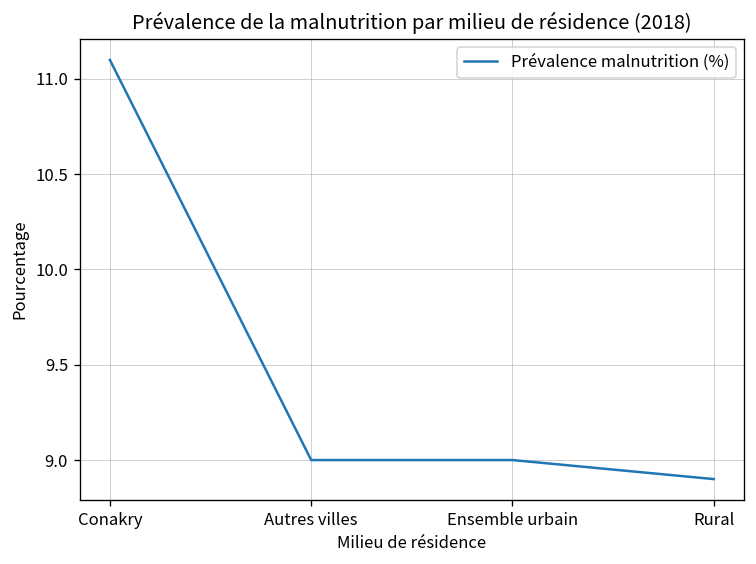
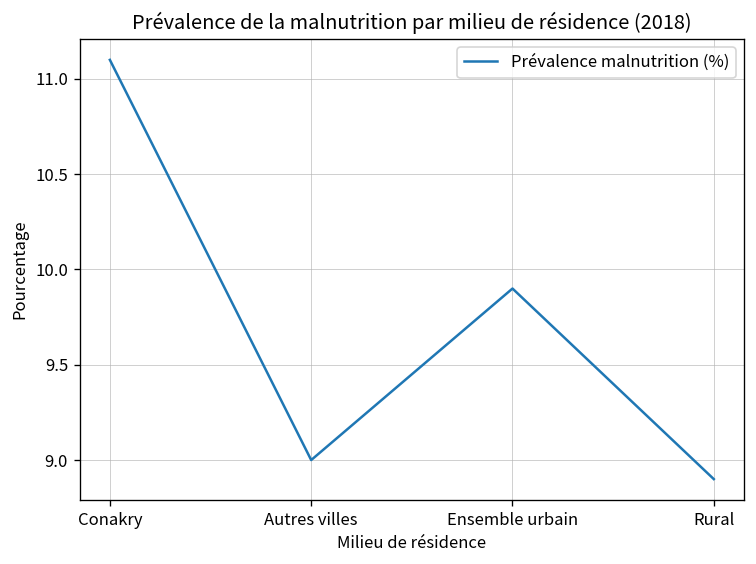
Ensemble urbain: 9.0 -> 9.9
